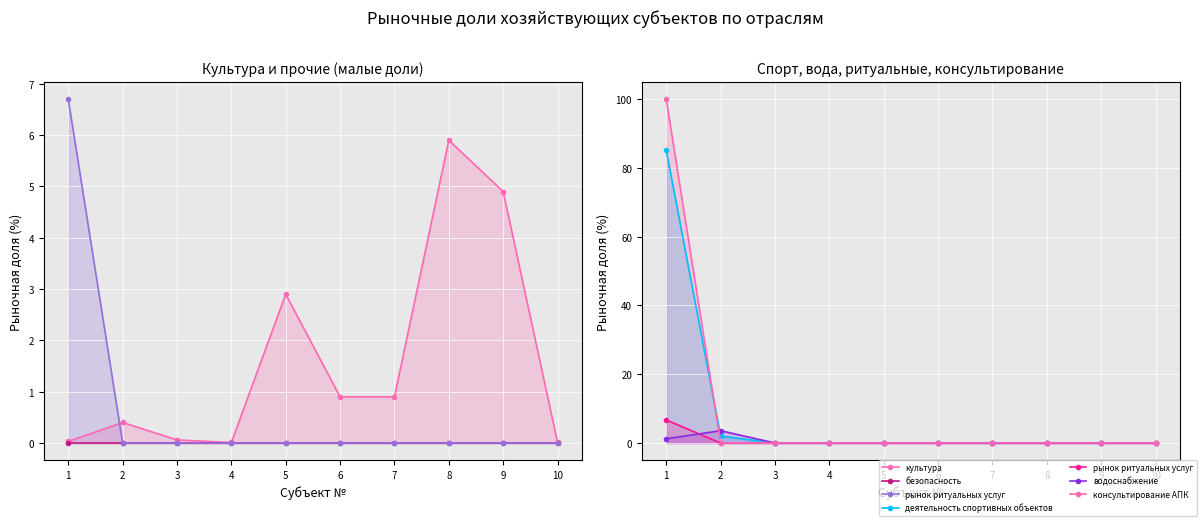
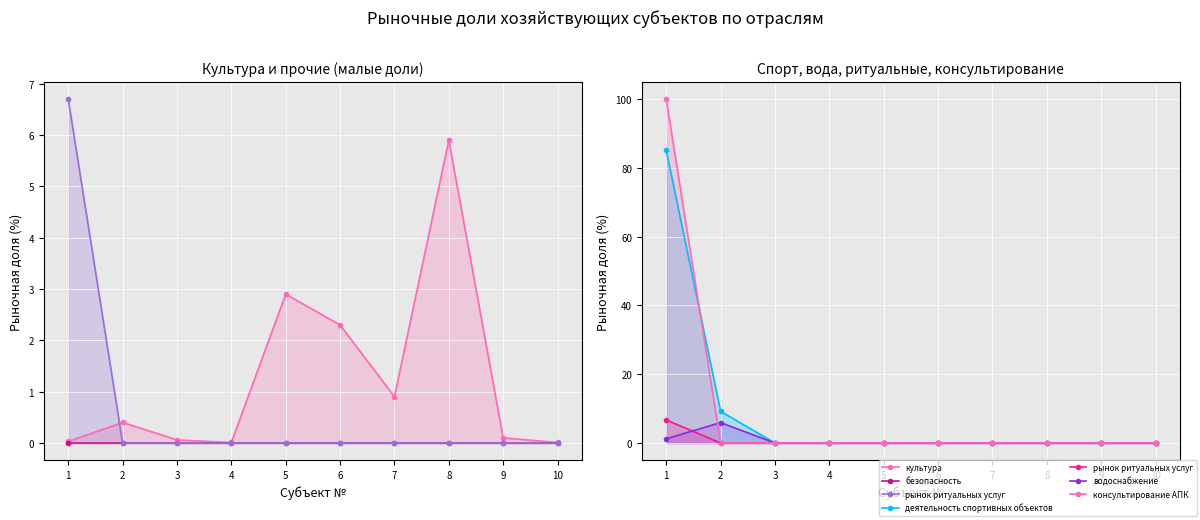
Культура и прочие (малые доли), культура, 6: 0.9 -> 2.3
Культура и прочие (малые доли), культура, 9: 4.9 -> 0.1
Спорт, вода, ритуальные, консультирование, деятельность спортивных объектов, 2: 2 -> 9
Спорт, вода, ритуальные, консультирование, водоснабжение, 2: 4 -> 6
